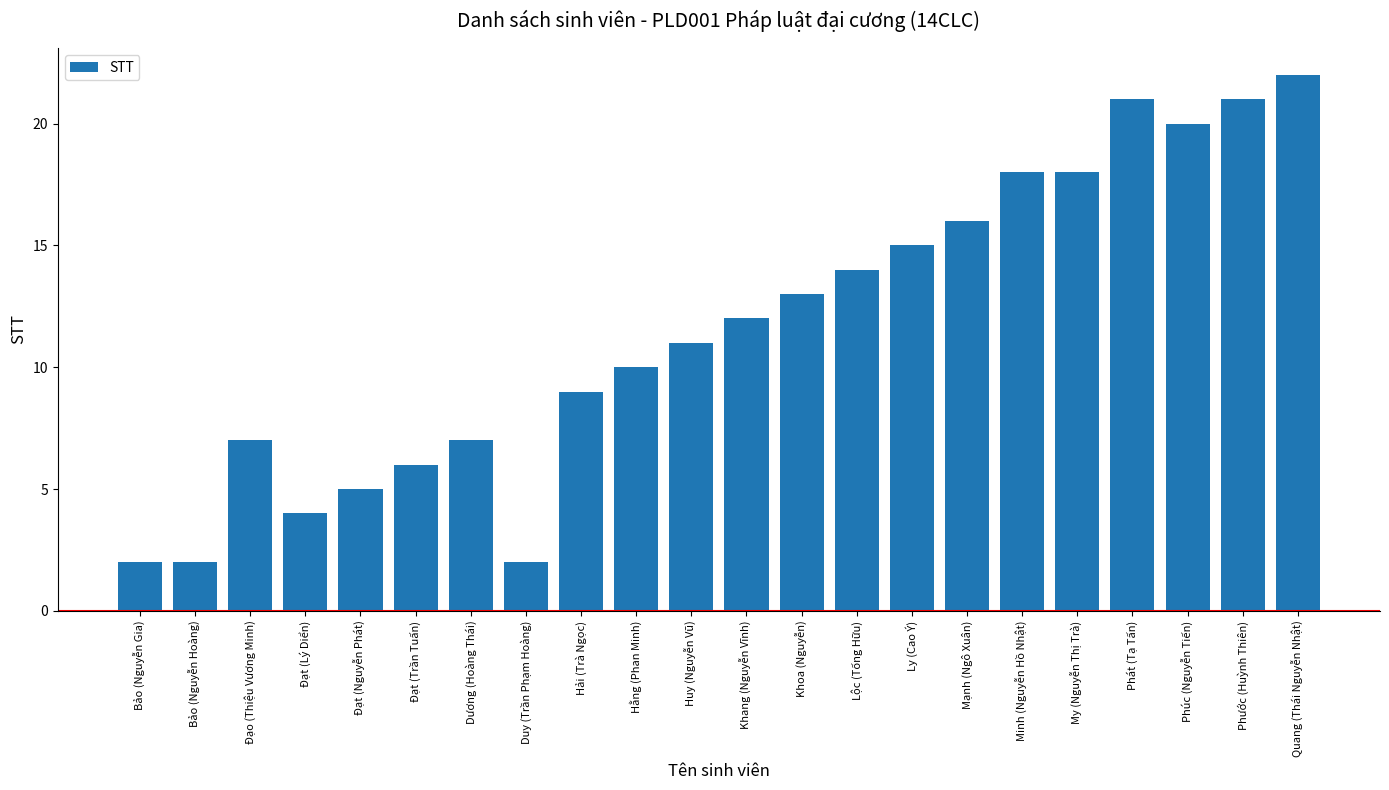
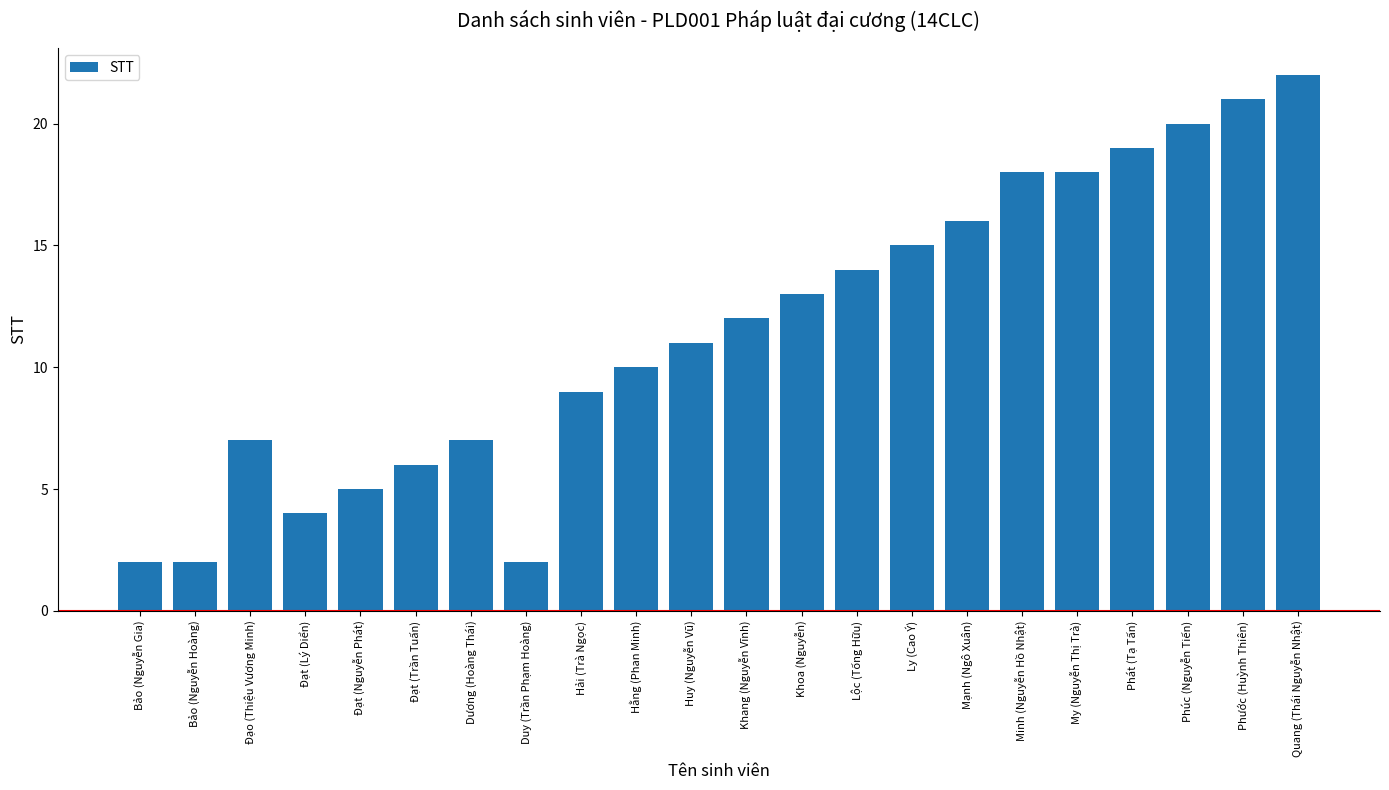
Phát (Tạ Tấn): 21 -> 19
